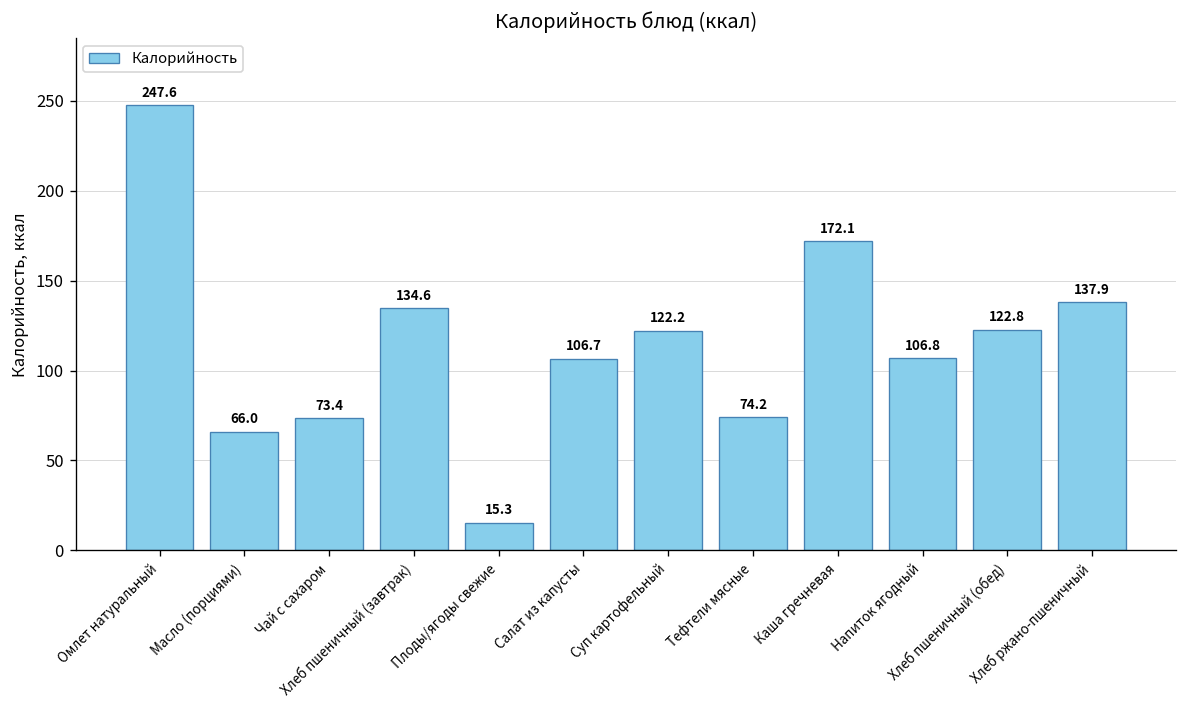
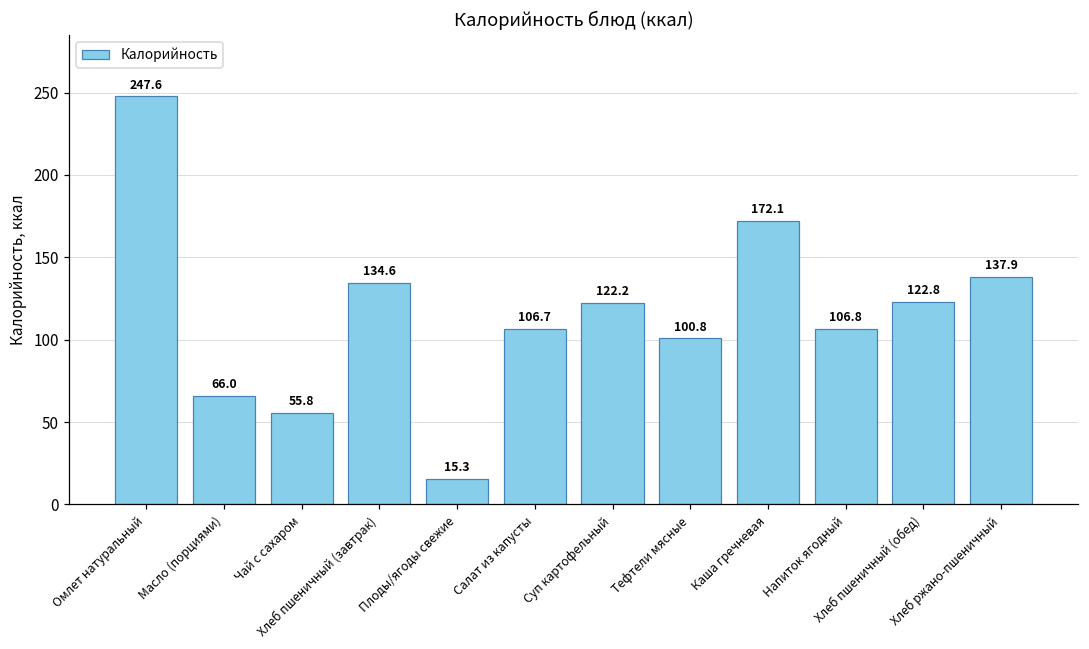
Чай с сахаром: 73.4 -> 55.8
Тефтели мясные: 74.2 -> 100.8
